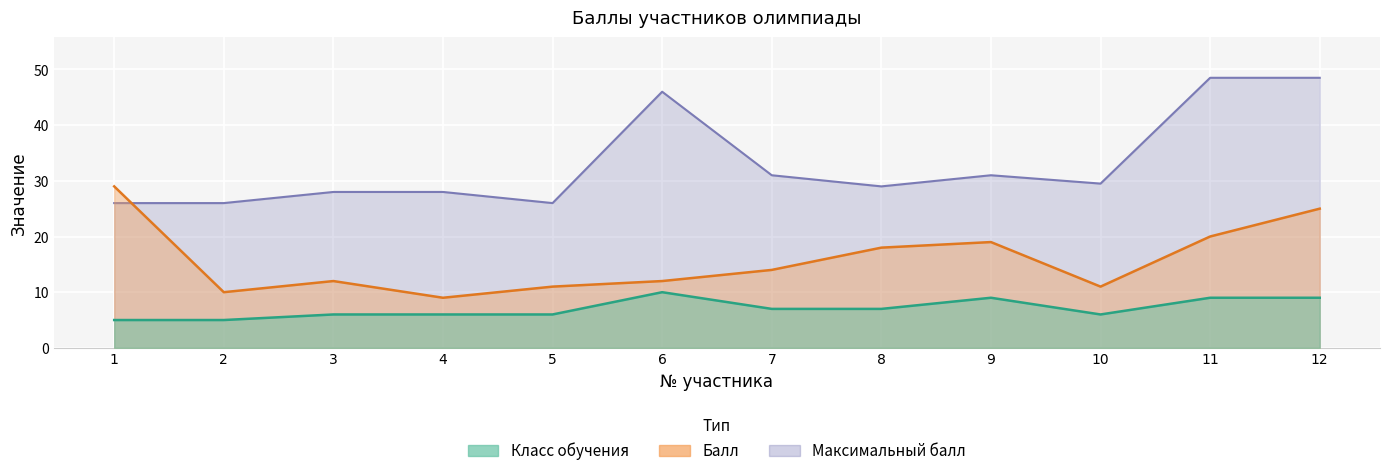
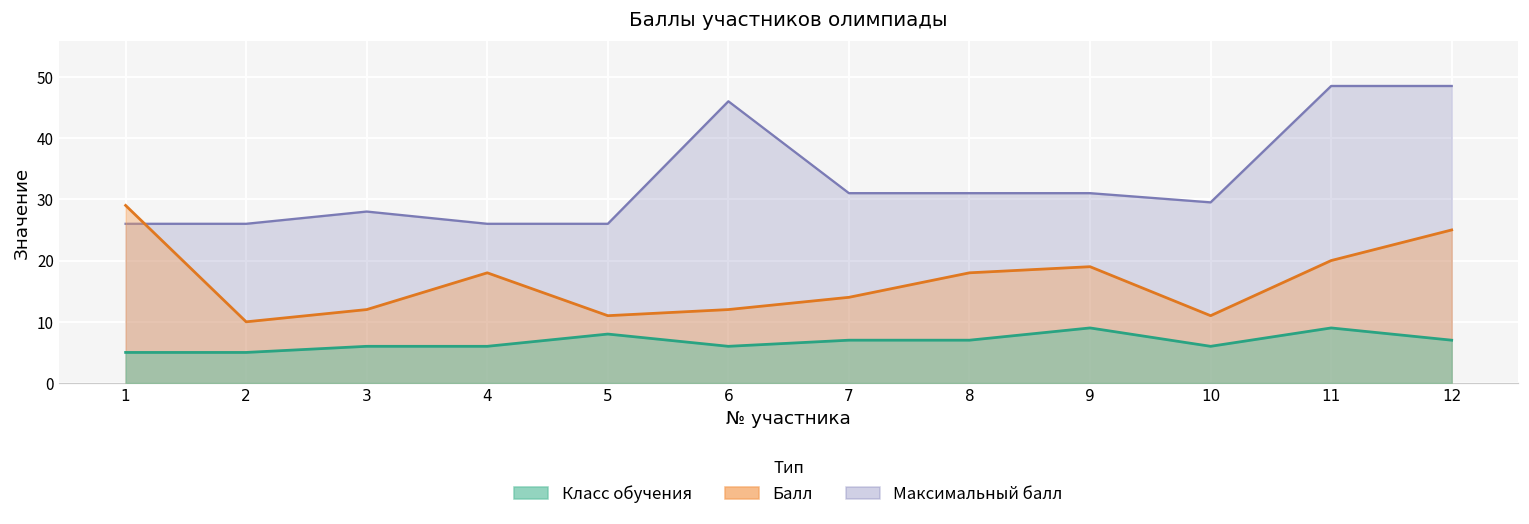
Максимальный балл, 4: 28 -> 26
Балл, 4: 9 -> 18
Класс обучения, 5: 6 -> 8
Класс обучения, 6: 10 -> 6
Максимальный балл, 8: 29 -> 31
Класс обучения, 12: 9 -> 7
